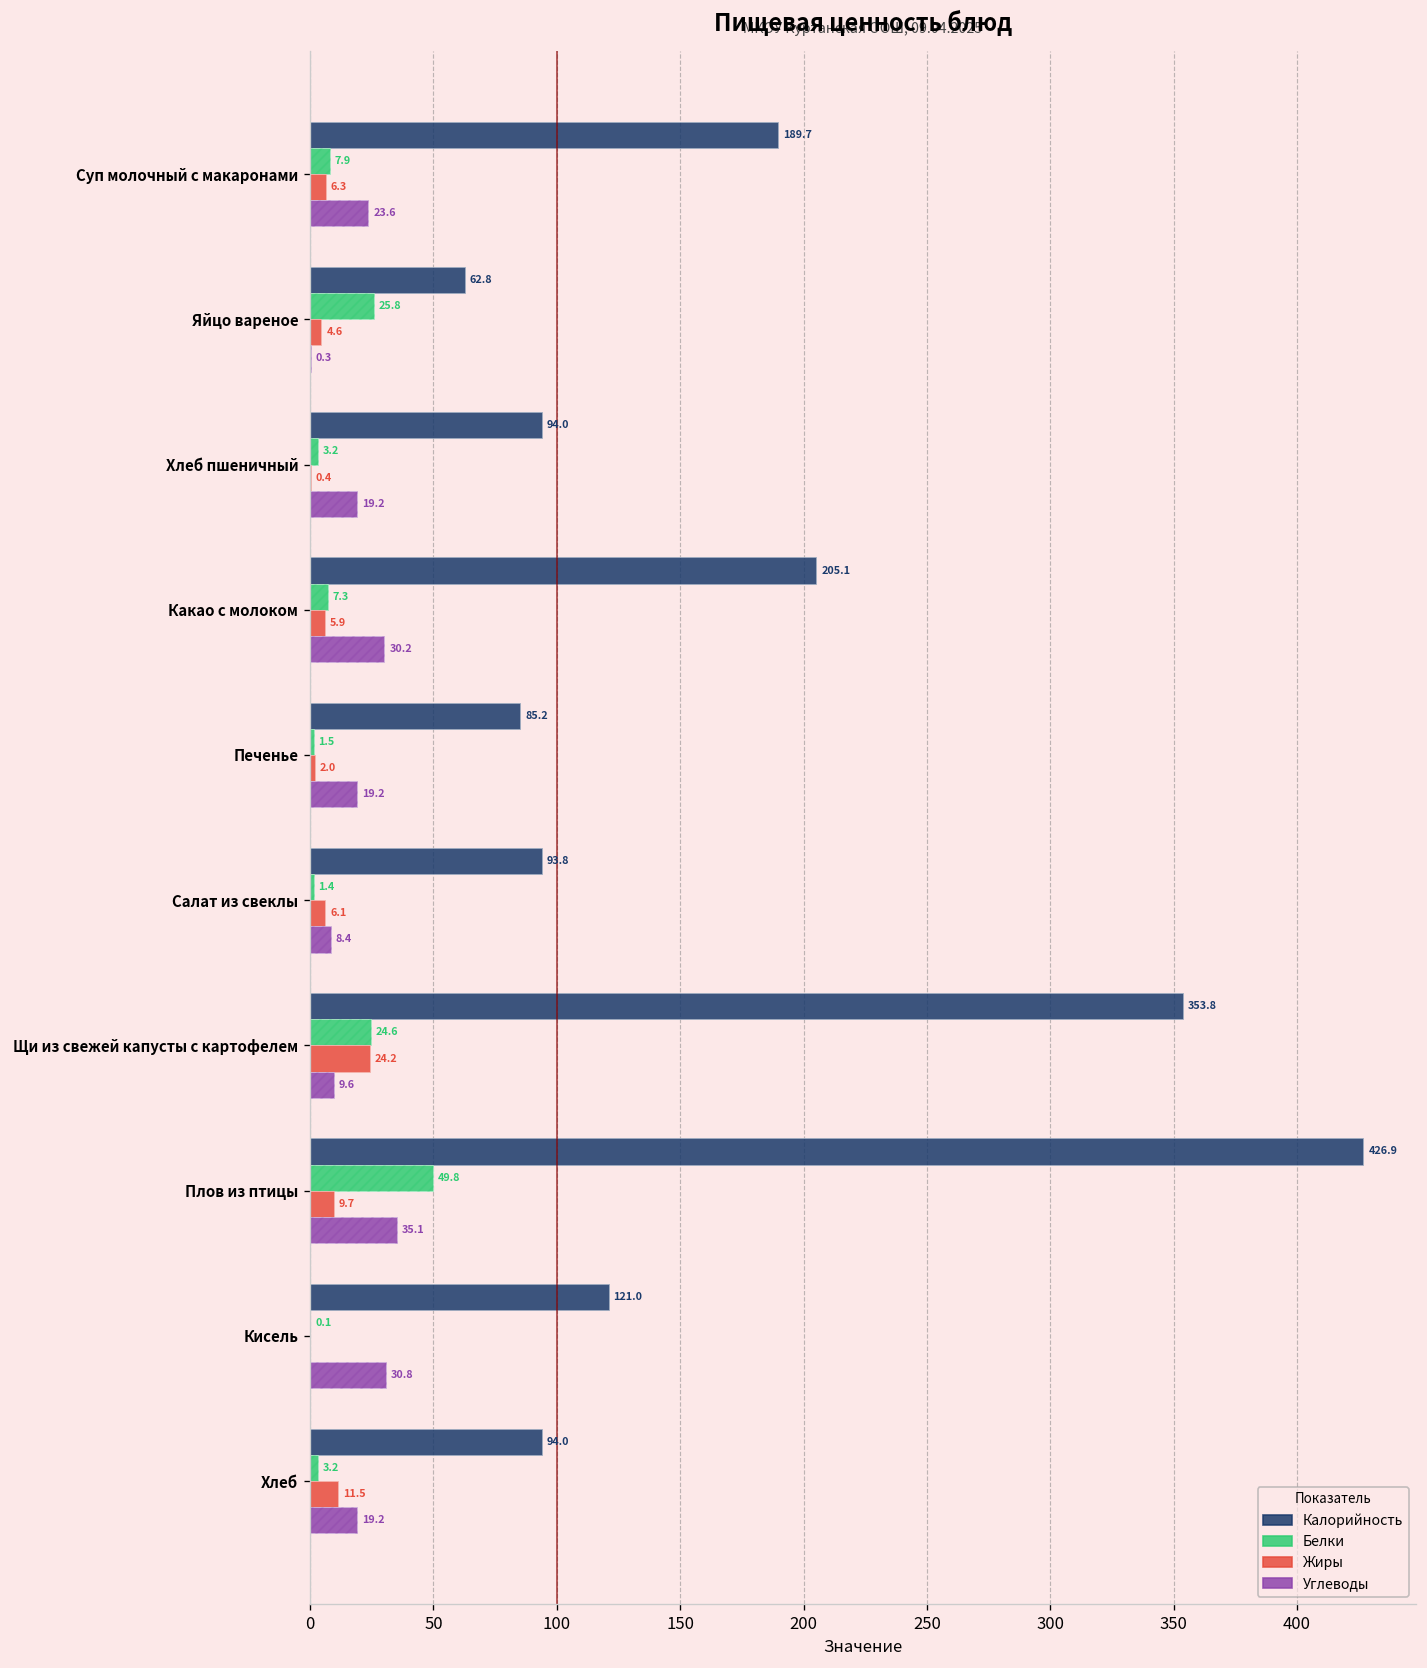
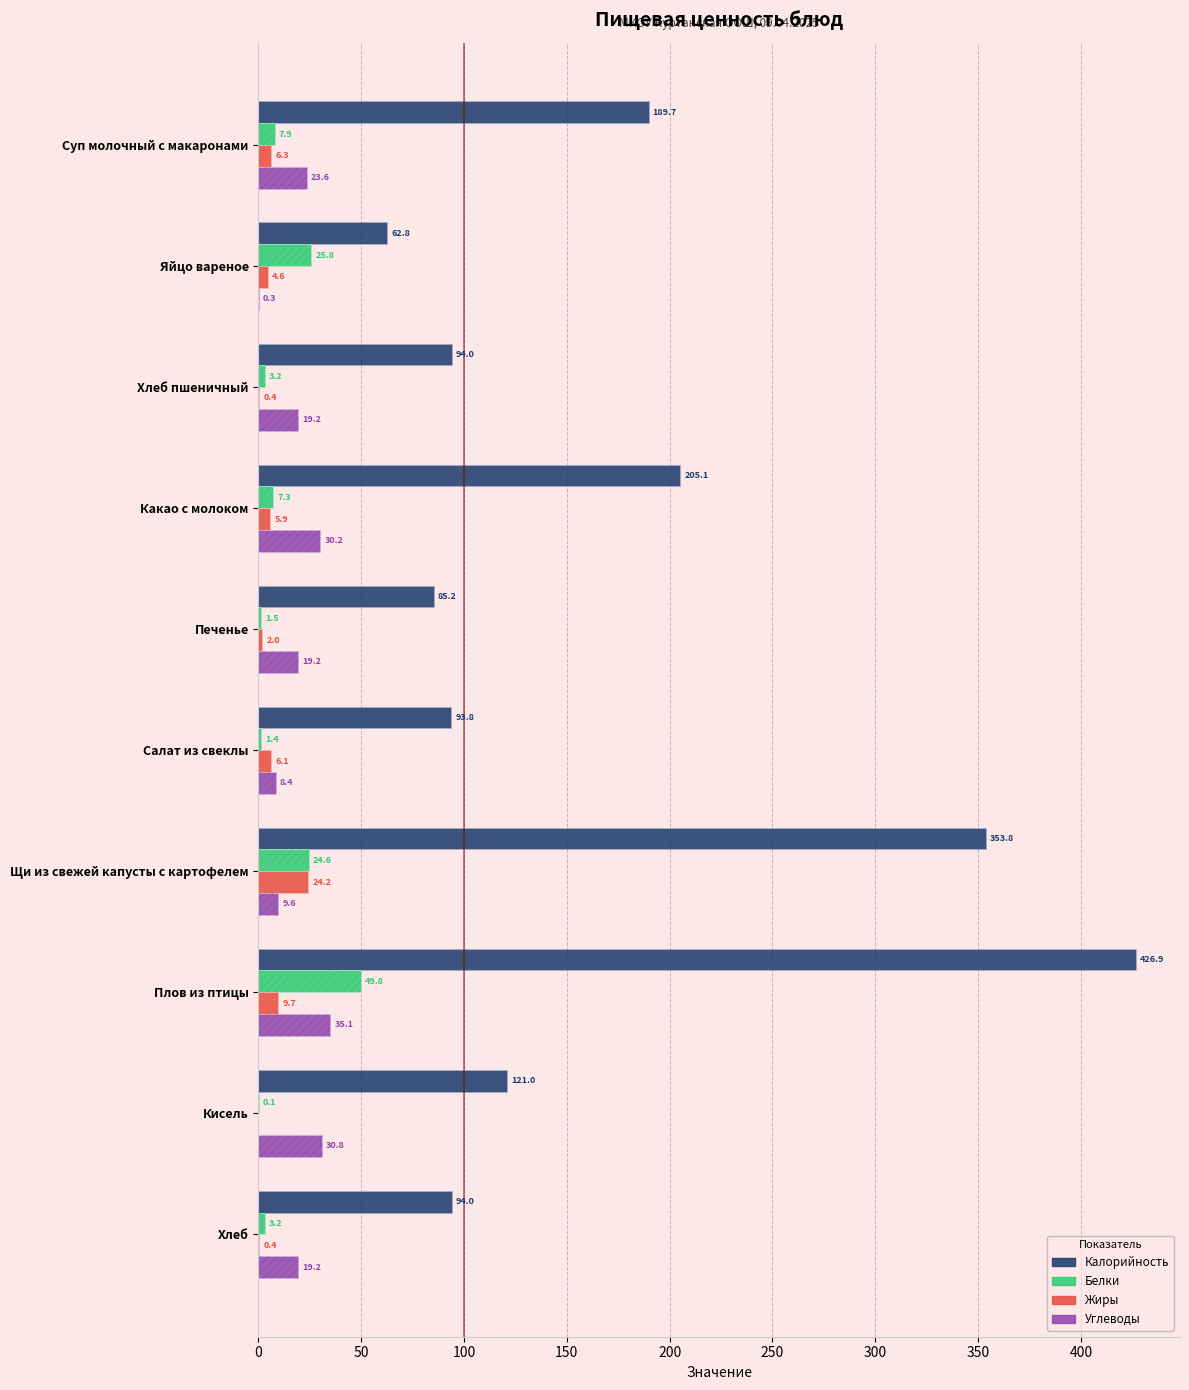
Жиры, Хлеб: 11.5 -> 0.4
